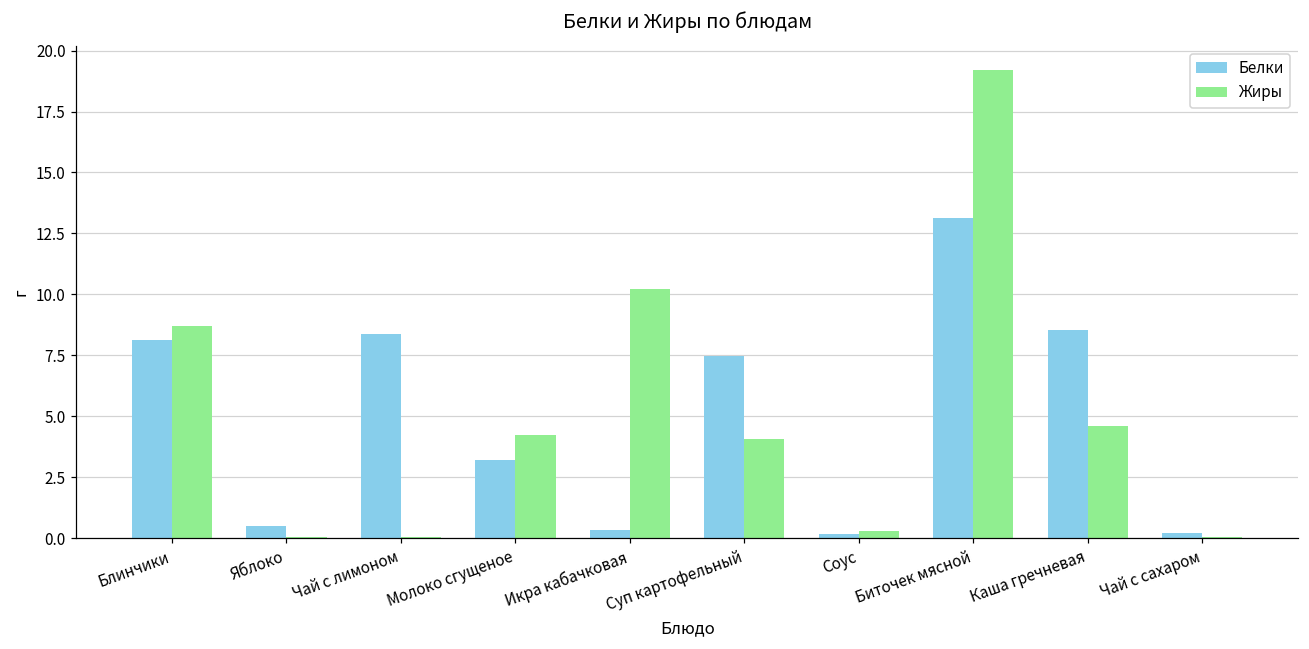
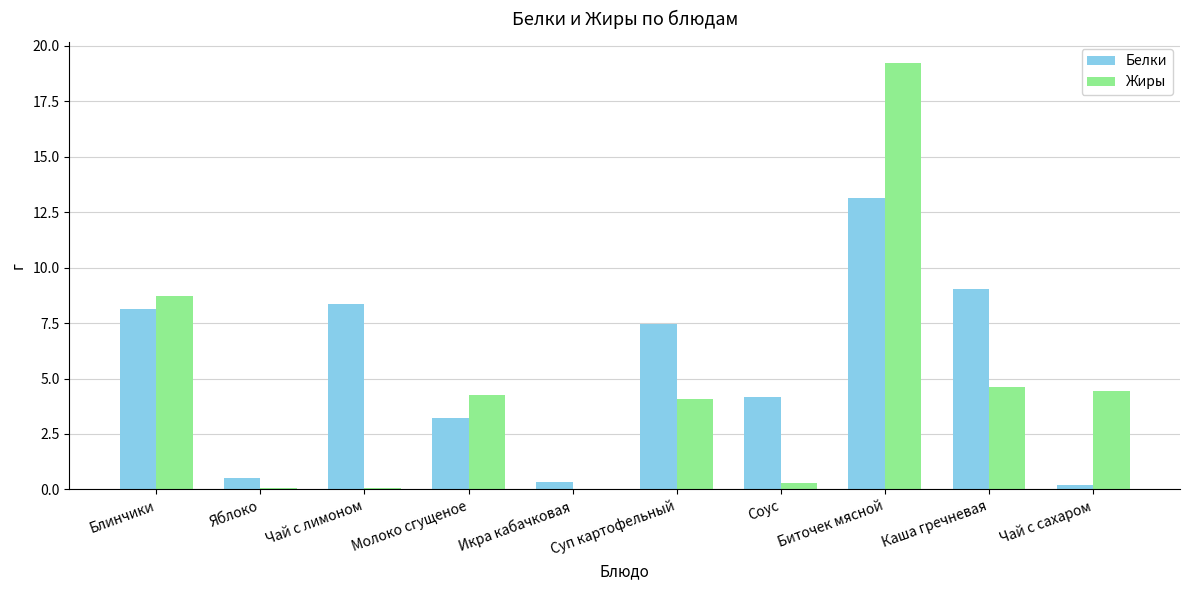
Жиры, Икра кабачковая: 10.2 -> 0.0
Белки, Соус: 0.2 -> 4.2
Белки, Каша гречневая: 8.6 -> 9.0
Жиры, Чай с сахаром: 0.1 -> 4.4
